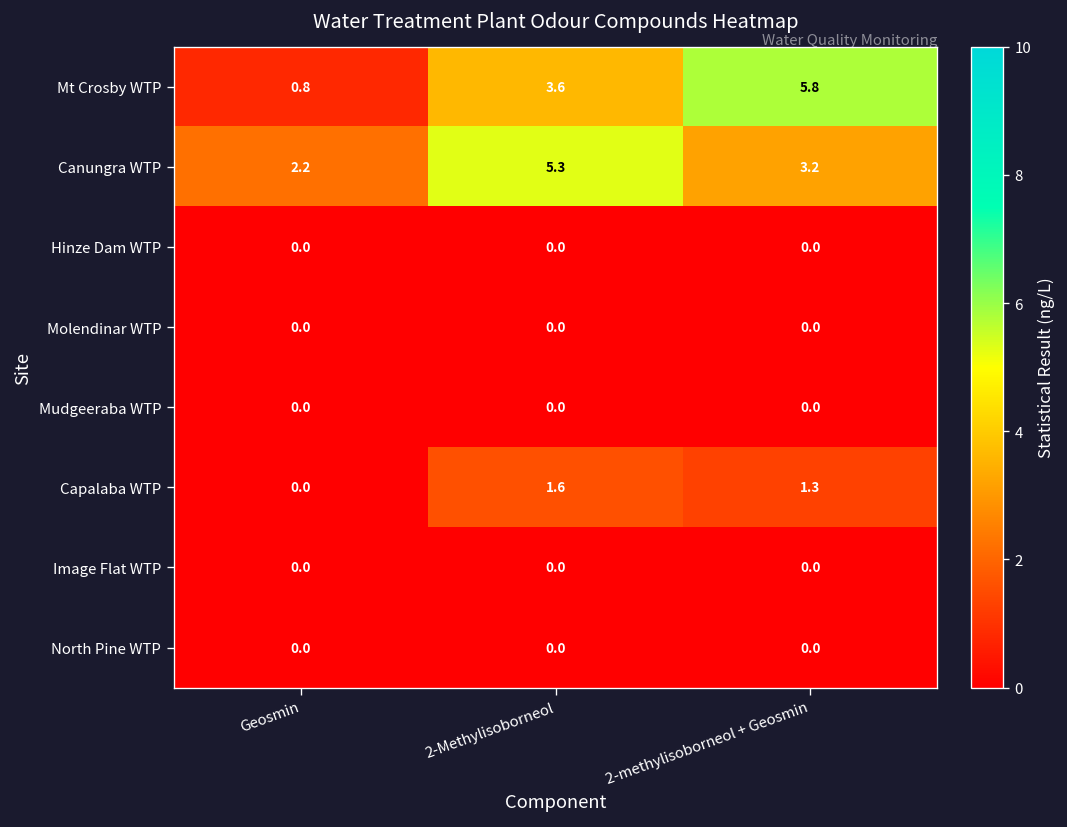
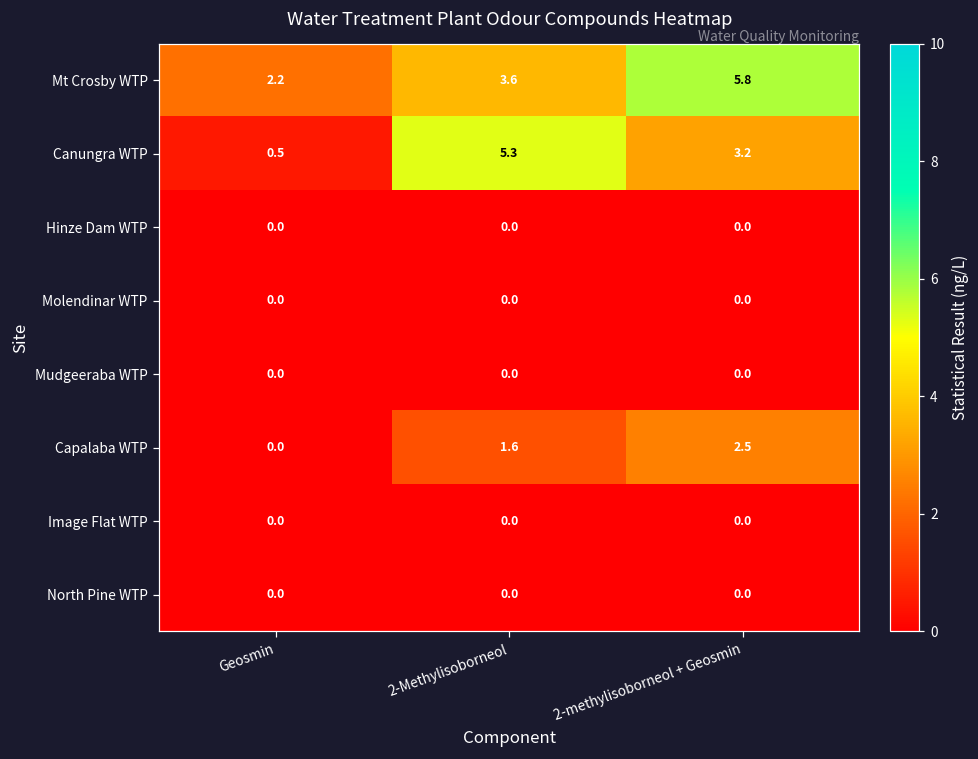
Mt Crosby WTP, Geosmin: 0.8 -> 2.2
Canungra WTP, Geosmin: 2.2 -> 0.5
Capalaba WTP, 2-methylisoborneol + Geosmin: 1.3 -> 2.5
